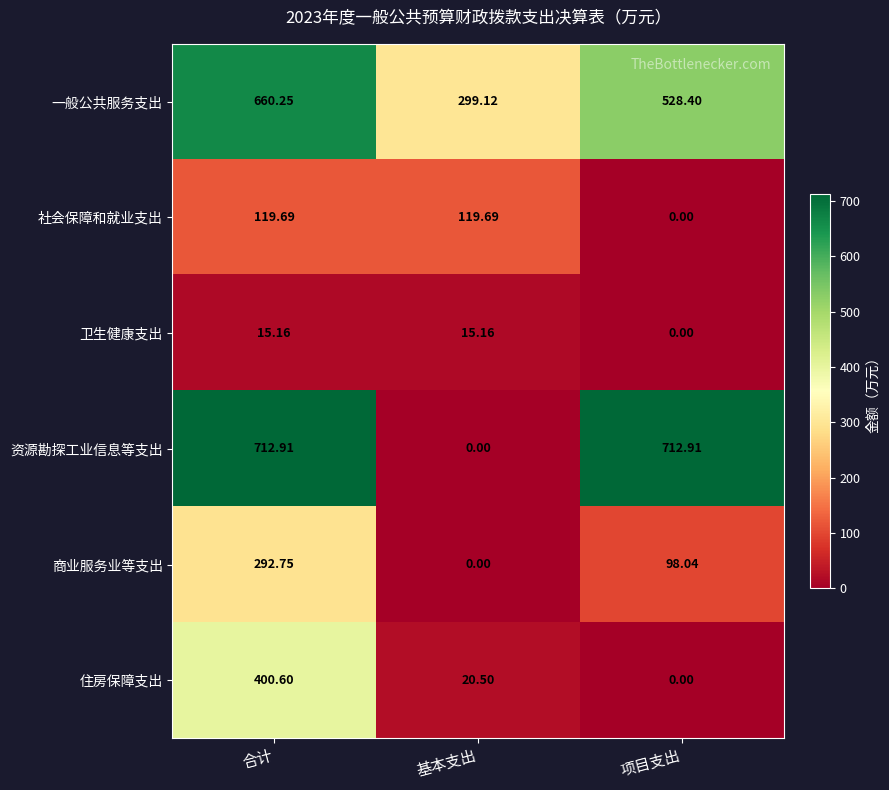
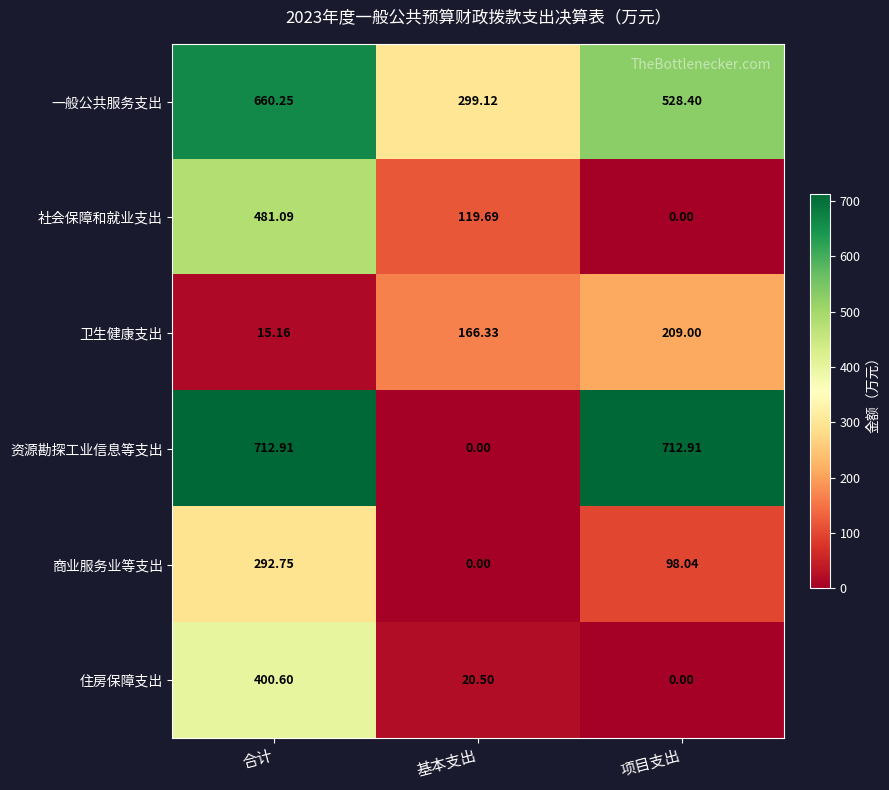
社会保障和就业支出, 合计: 119.69 -> 481.09
卫生健康支出, 基本支出: 15.16 -> 166.33
卫生健康支出, 项目支出: 0.00 -> 209.00
